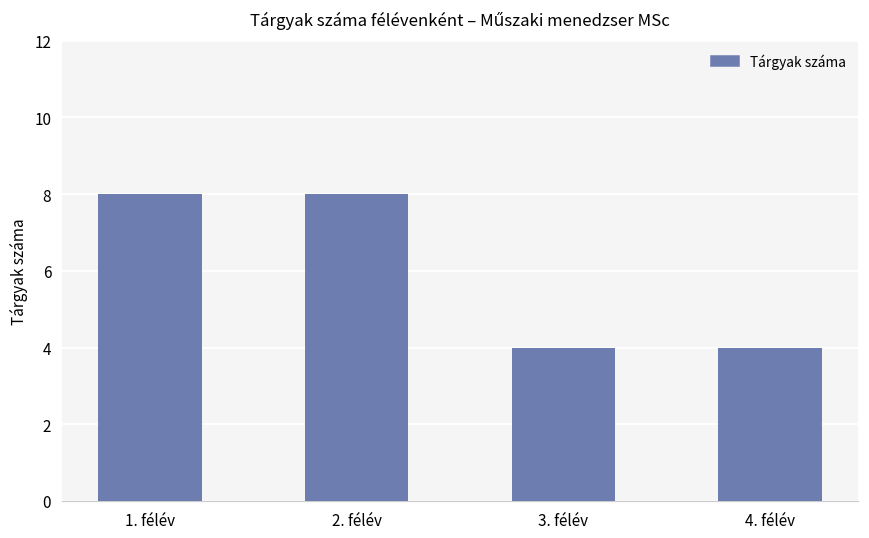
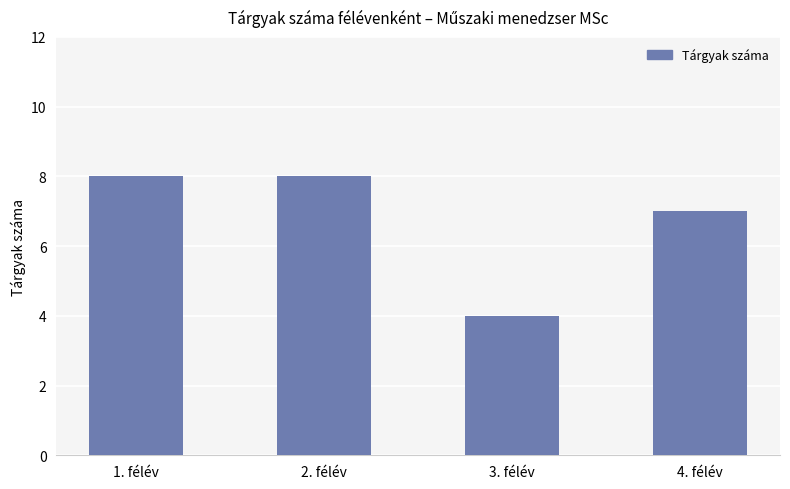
4. félév: 4 -> 7
